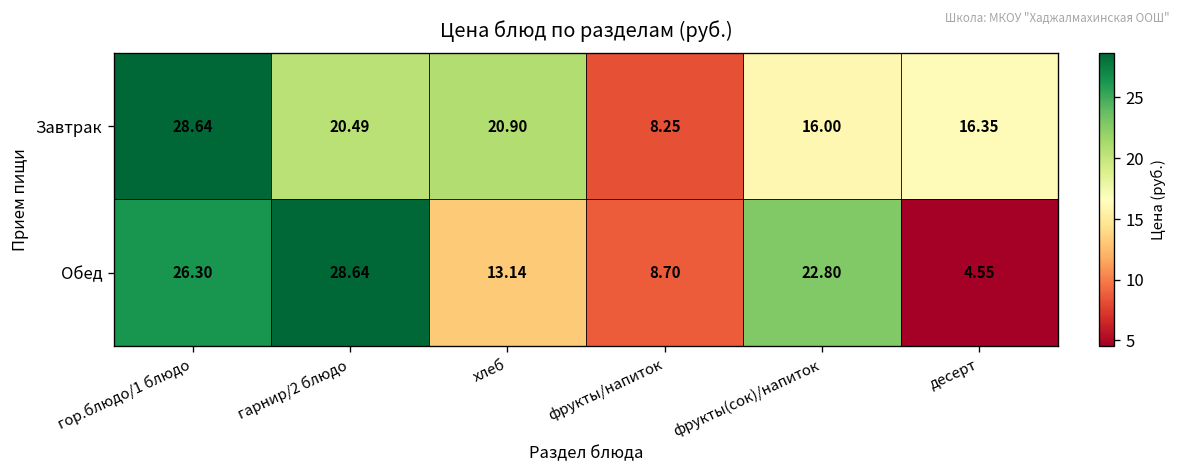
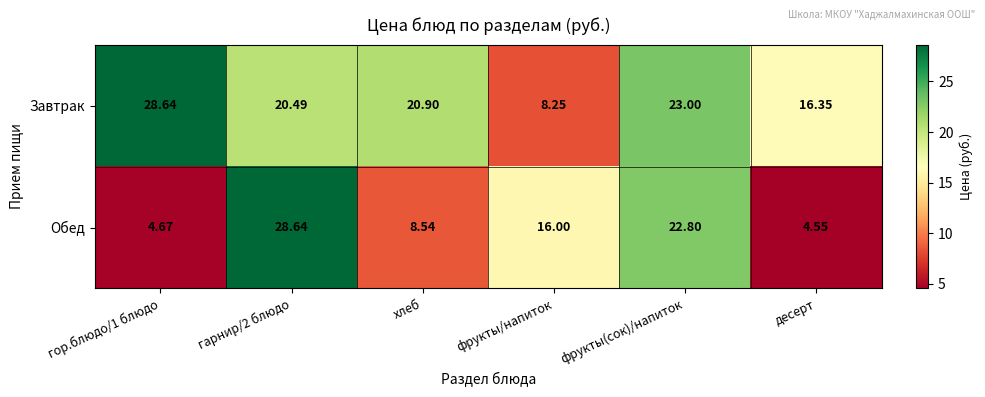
Завтрак, фрукты(сок)/напиток: 16.00 -> 23.00
Обед, гор.блюдо/1 блюдо: 26.30 -> 4.67
Обед, хлеб: 13.14 -> 8.54
Обед, фрукты/напиток: 8.70 -> 16.00
